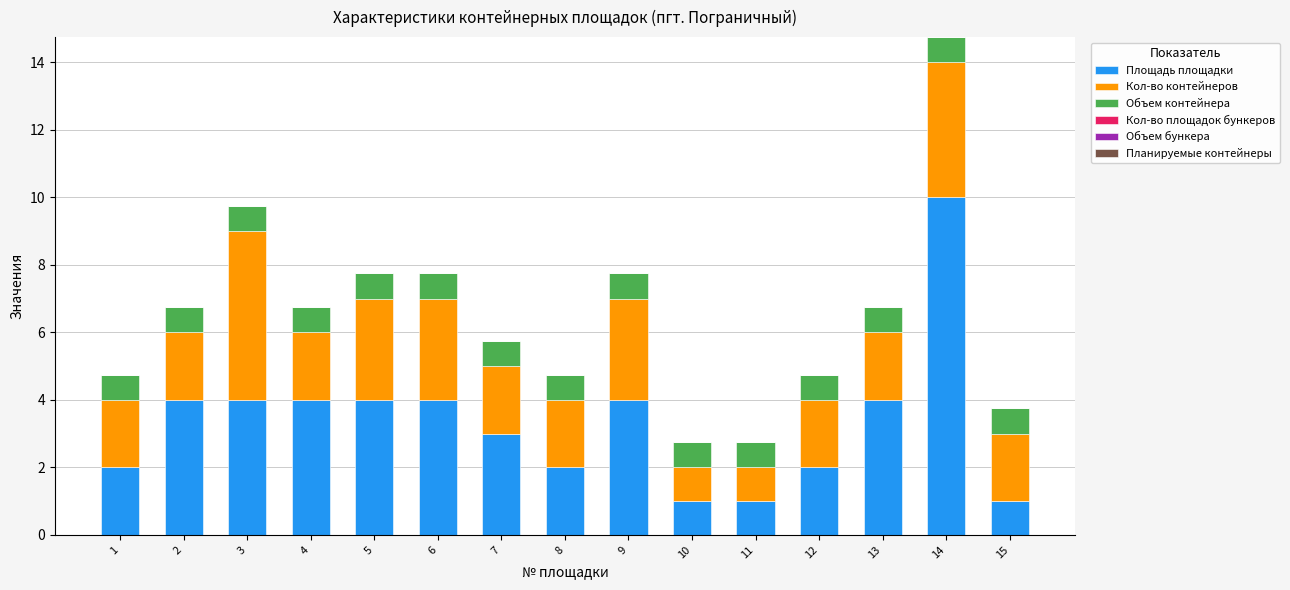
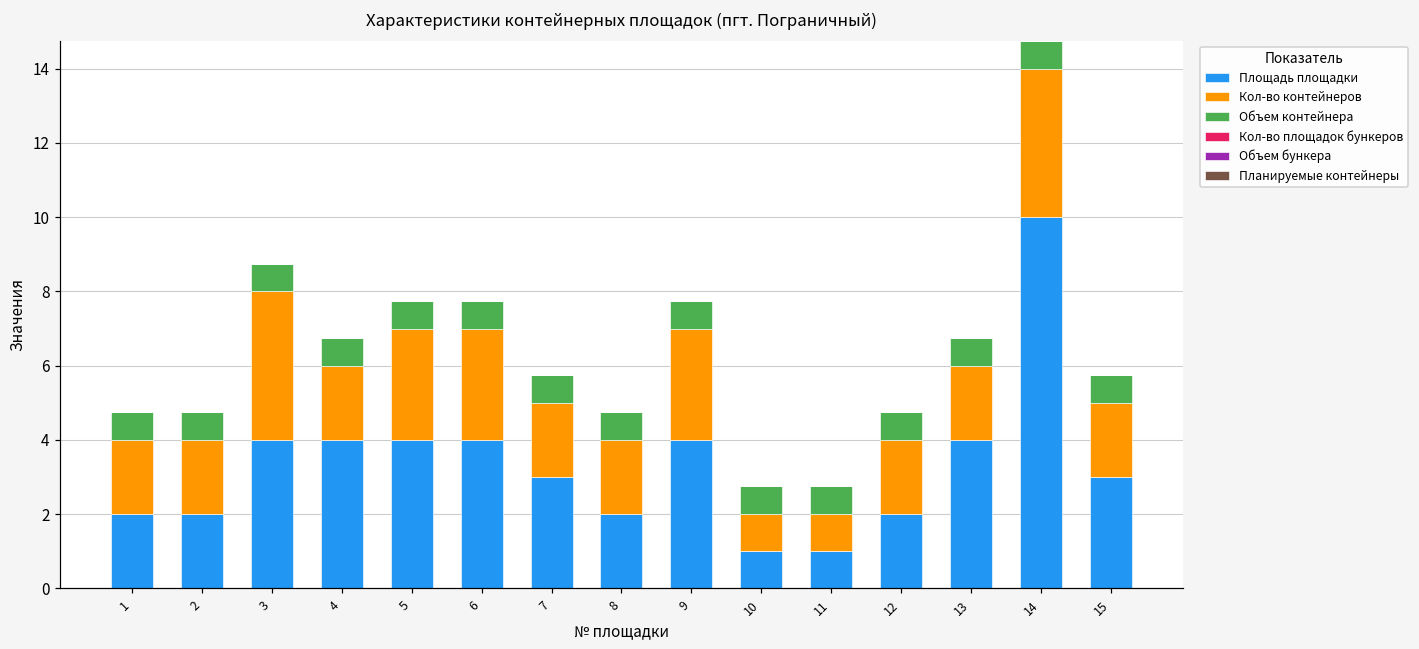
Площадь площадки, 2: 4 -> 2
Кол-во контейнеров, 3: 5 -> 4
Площадь площадки, 15: 1 -> 3
